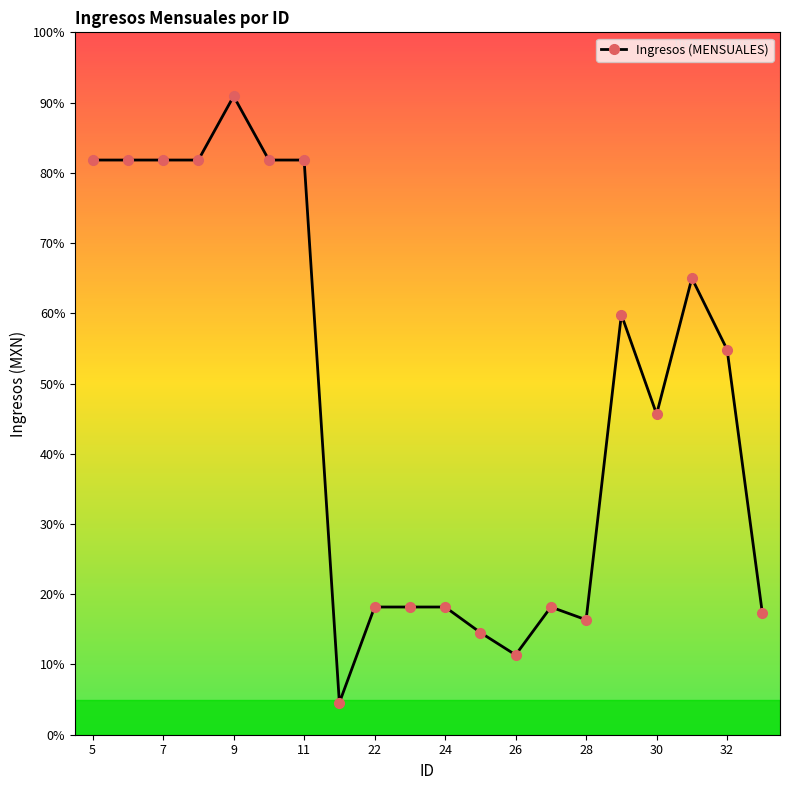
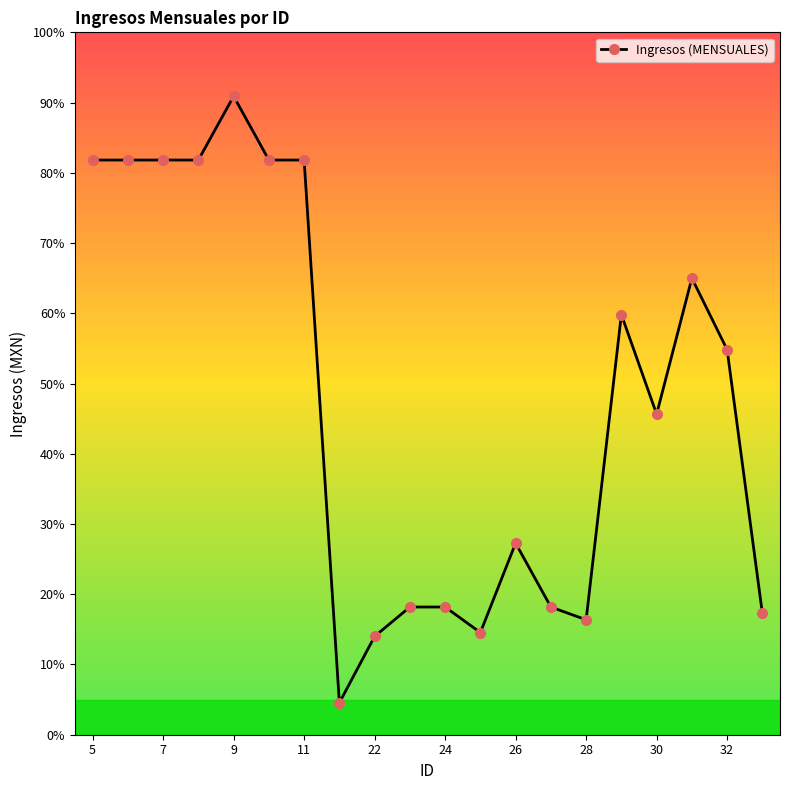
22: 18% -> 14%
26: 11% -> 27%
